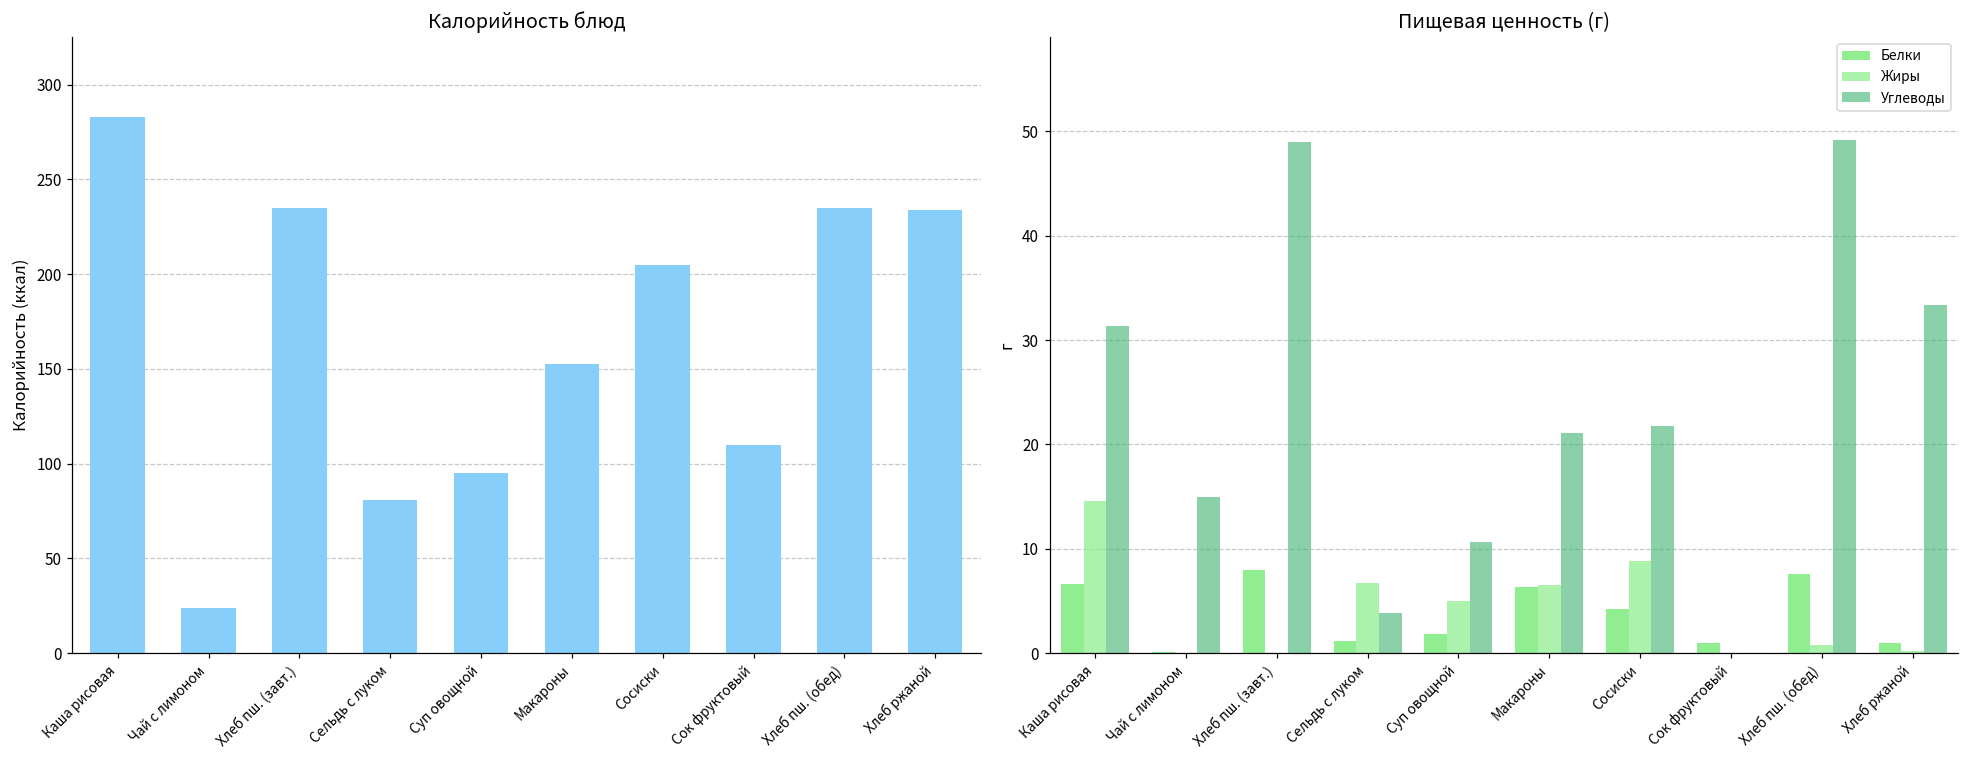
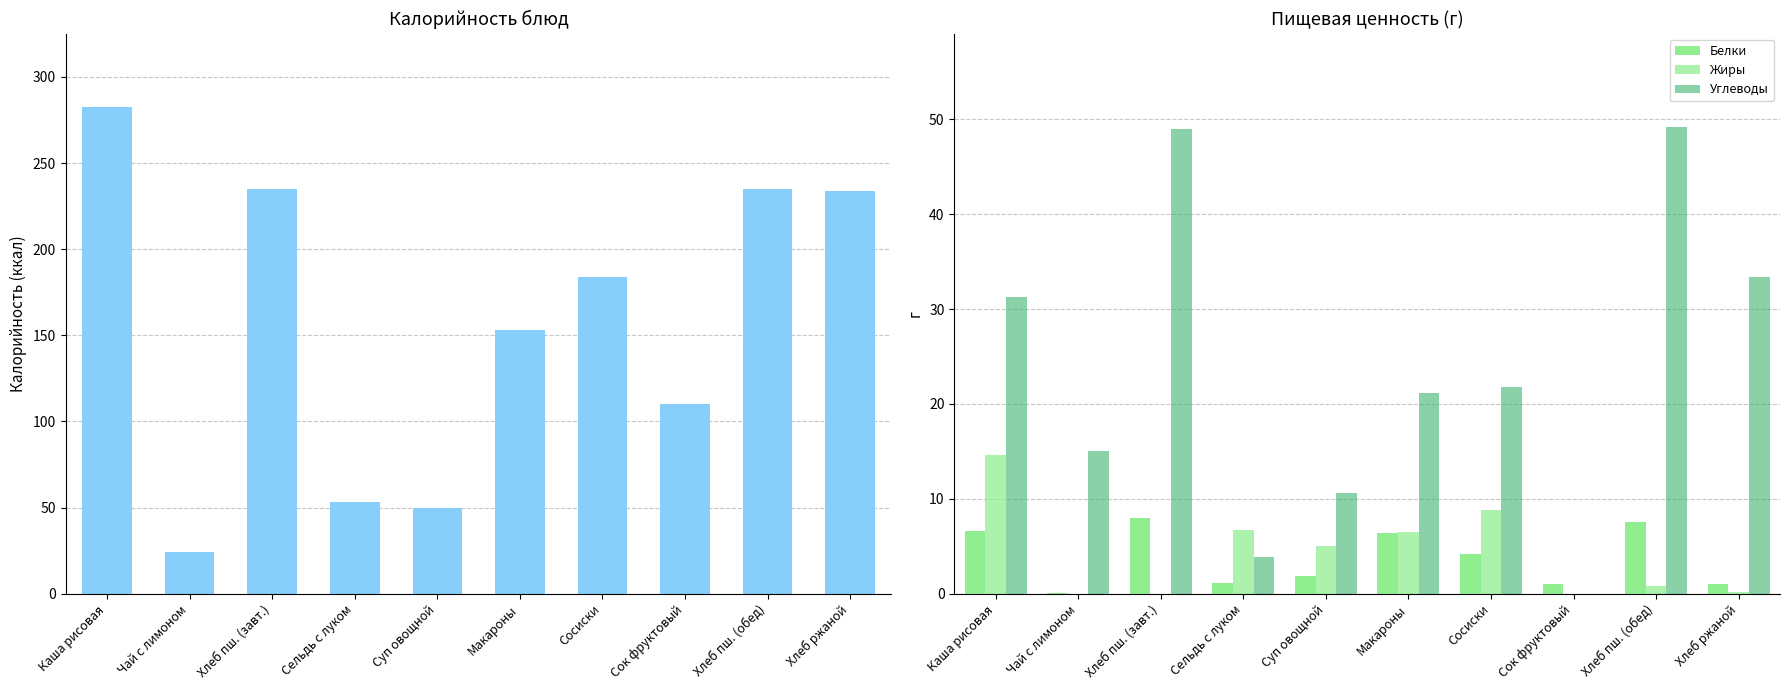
Калорийность блюд, Сельдь с луком: 81 -> 53
Калорийность блюд, Суп овощной: 95 -> 50
Калорийность блюд, Сосиски: 205 -> 184
